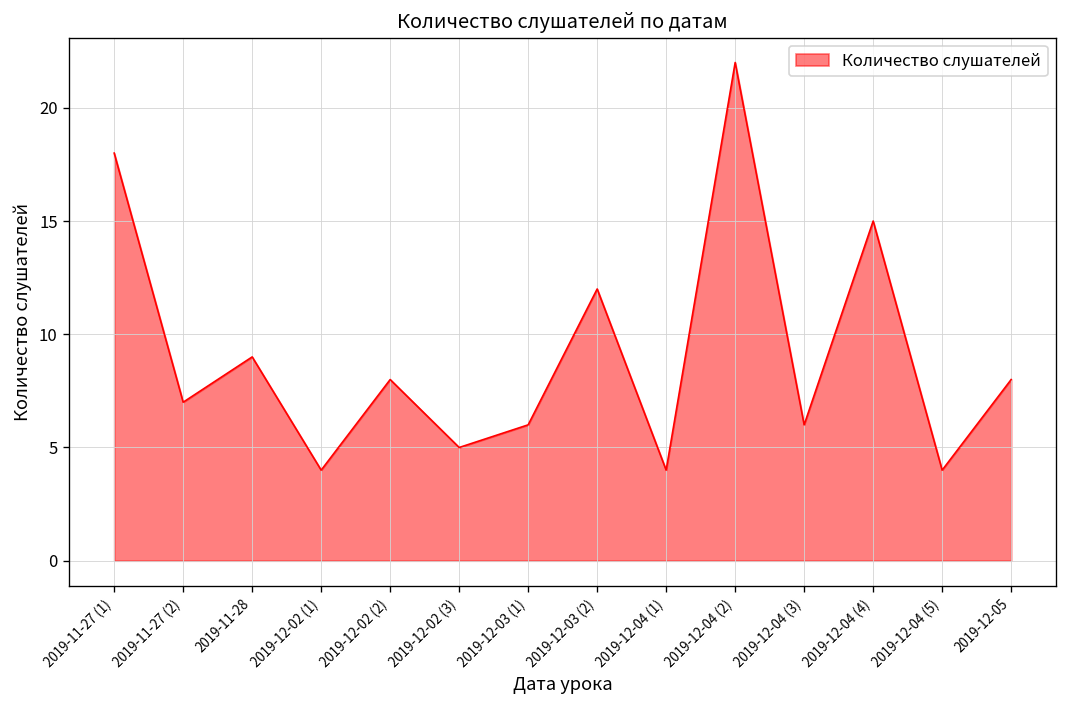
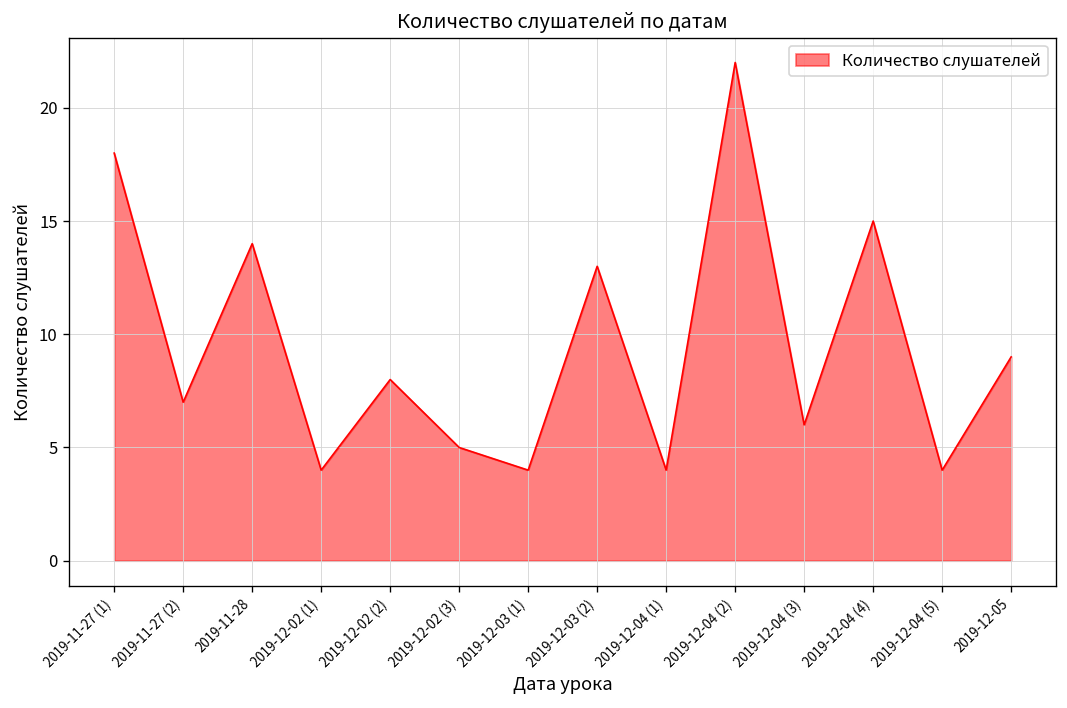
2019-11-28: 9 -> 14
2019-12-03 (1): 6 -> 4
2019-12-03 (2): 12 -> 13
2019-12-05: 8 -> 9
